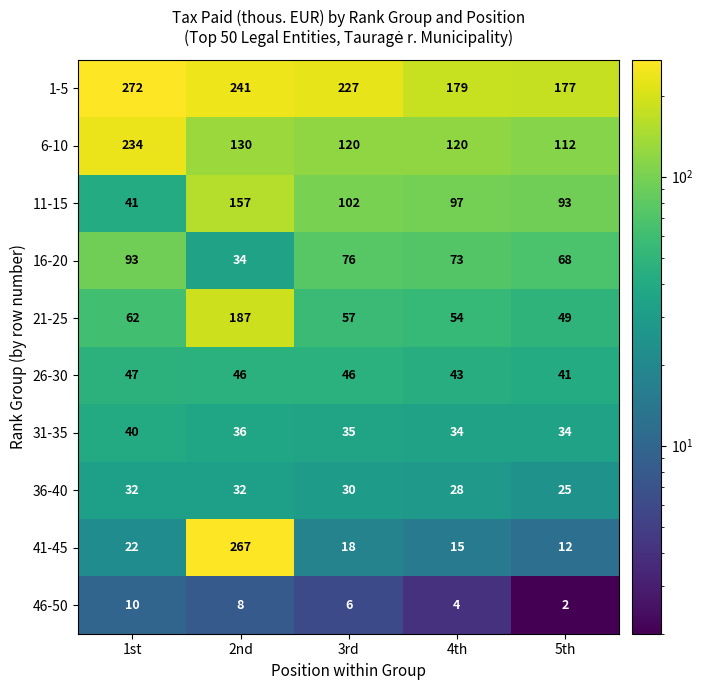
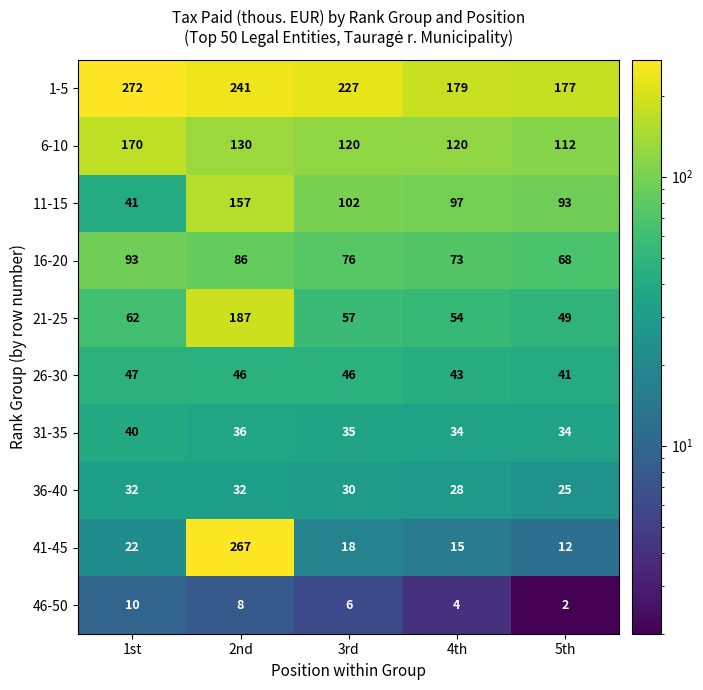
6-10, 1st: 234 -> 170
16-20, 2nd: 34 -> 86
